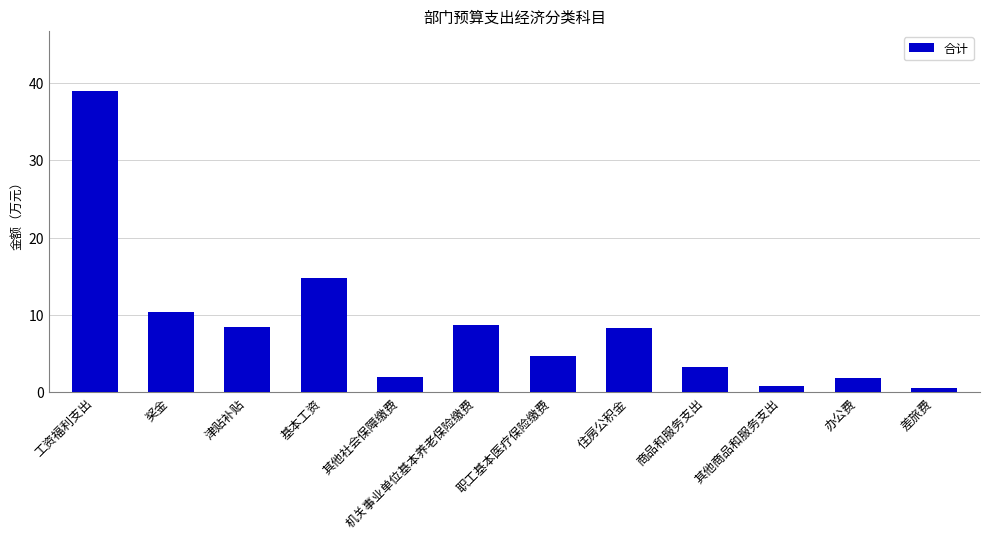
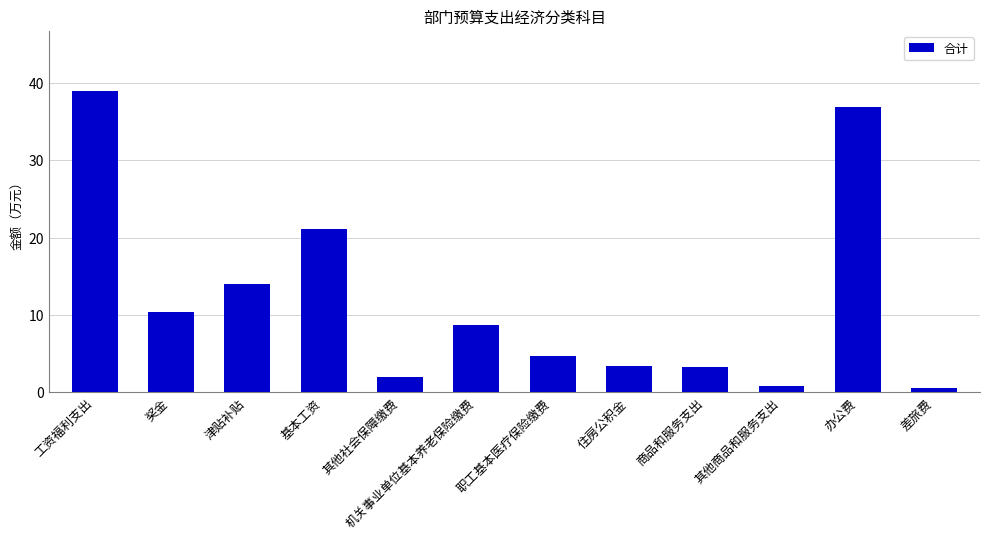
津贴补贴: 8 -> 14
基本工资: 15 -> 21
住房公积金: 8 -> 3
办公费: 2 -> 37
